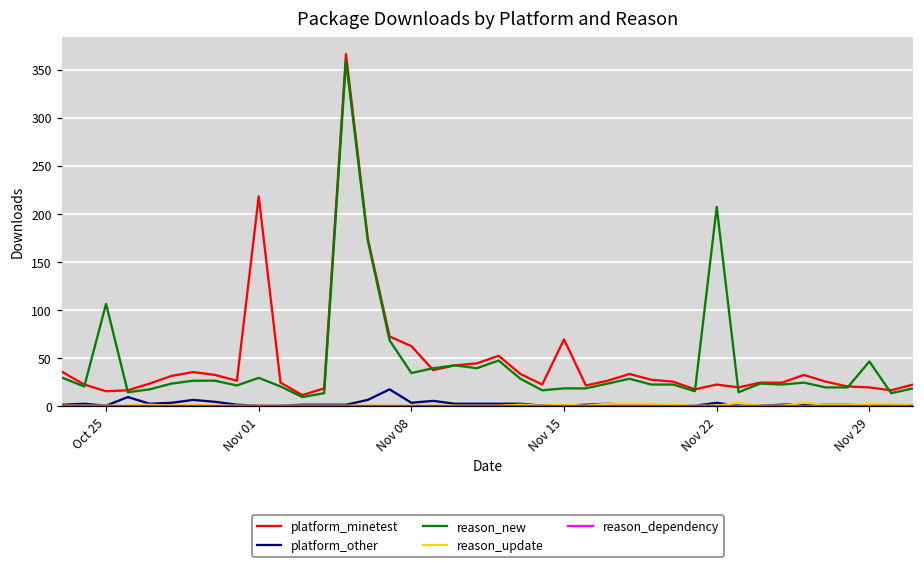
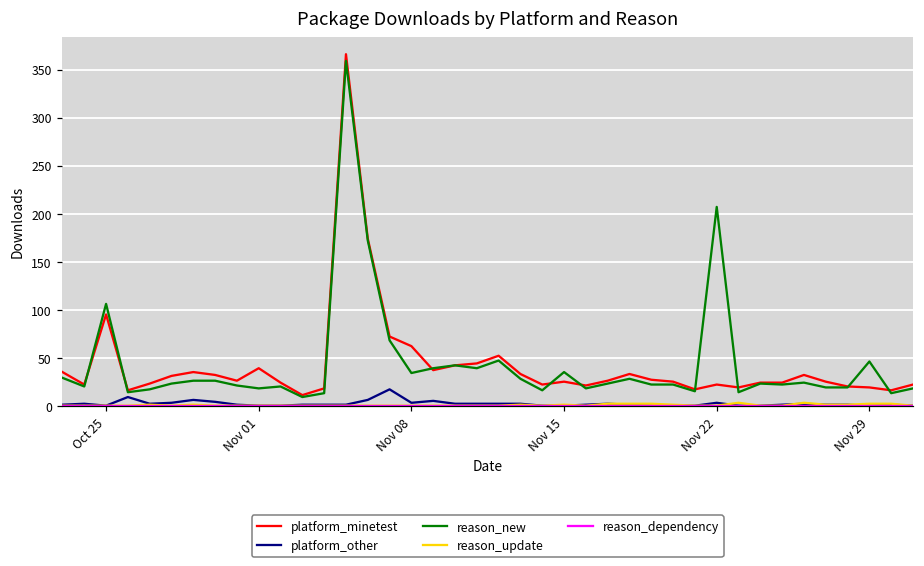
platform_minetest, Oct 25: 20 -> 100
platform_minetest, Nov 01: 220 -> 40
reason_new, Nov 01: 30 -> 20
platform_minetest, Nov 15: 70 -> 30
reason_new, Nov 15: 20 -> 40
